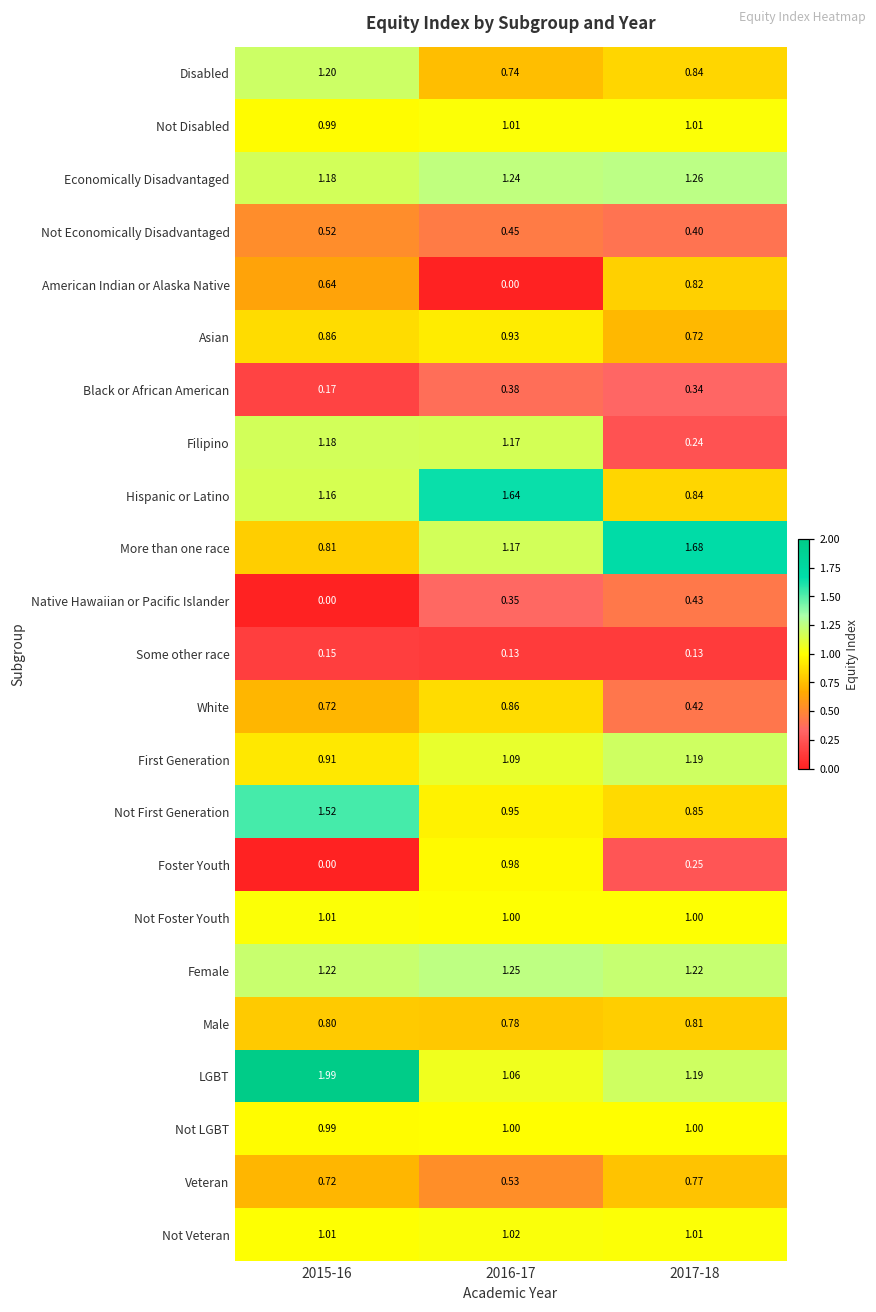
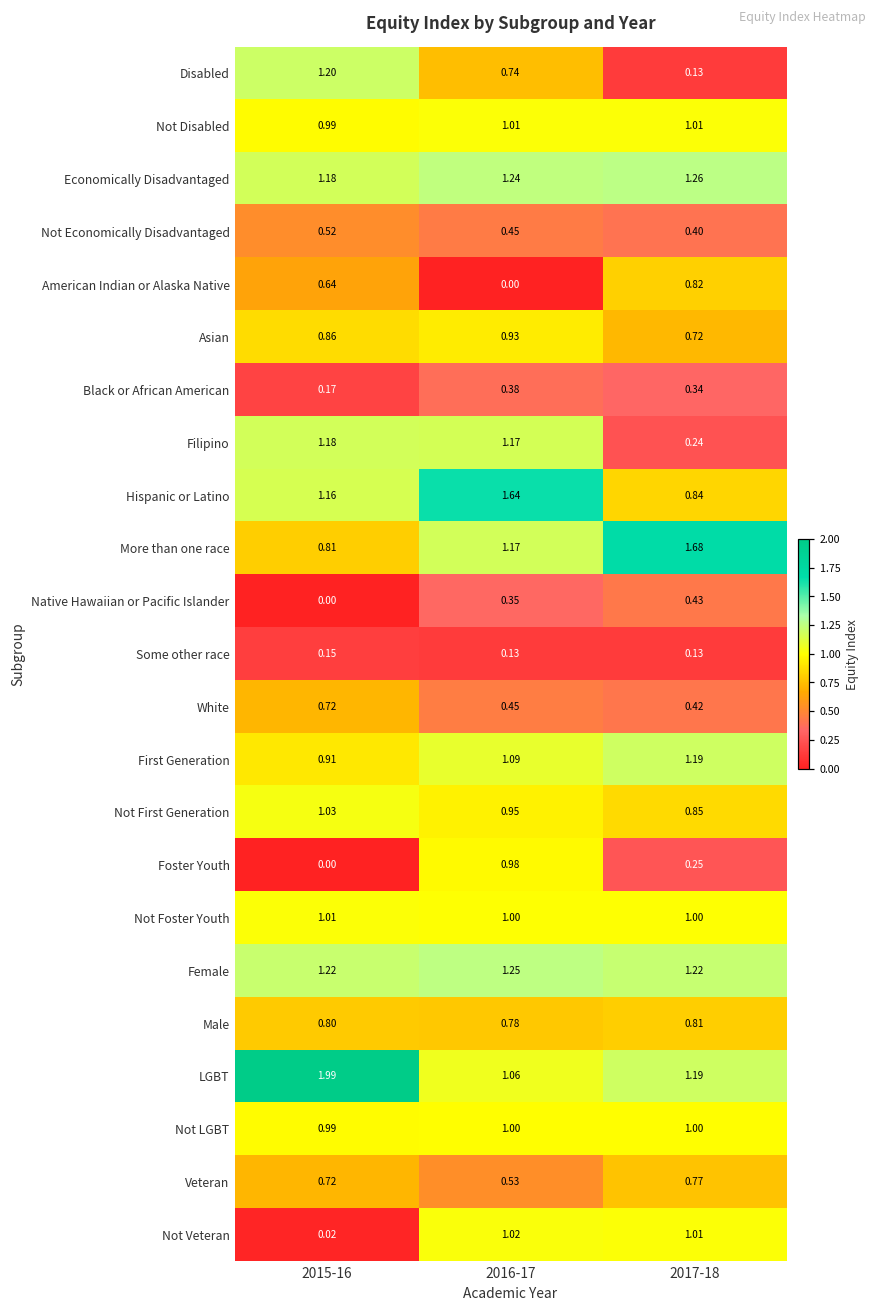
Disabled, 2017-18: 0.84 -> 0.13
White, 2016-17: 0.86 -> 0.45
Not First Generation, 2015-16: 1.52 -> 1.03
Not Veteran, 2015-16: 1.01 -> 0.02
